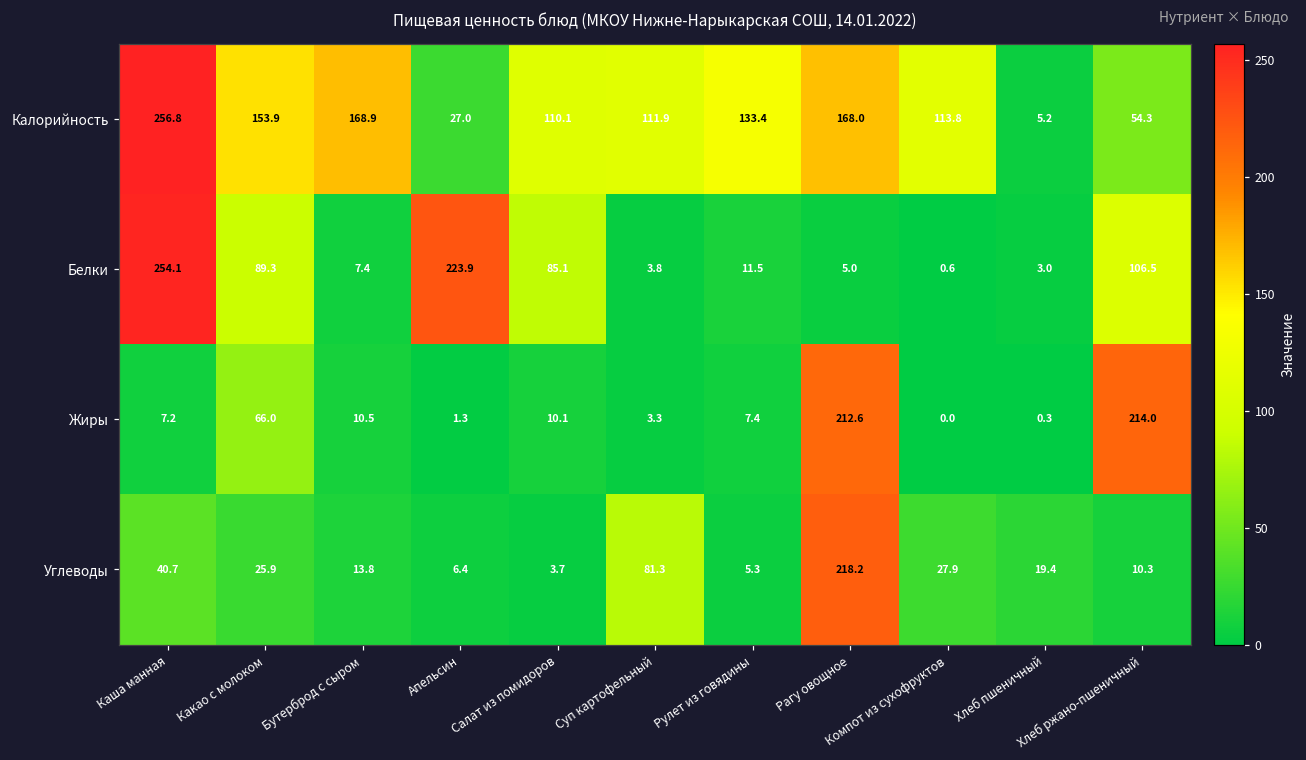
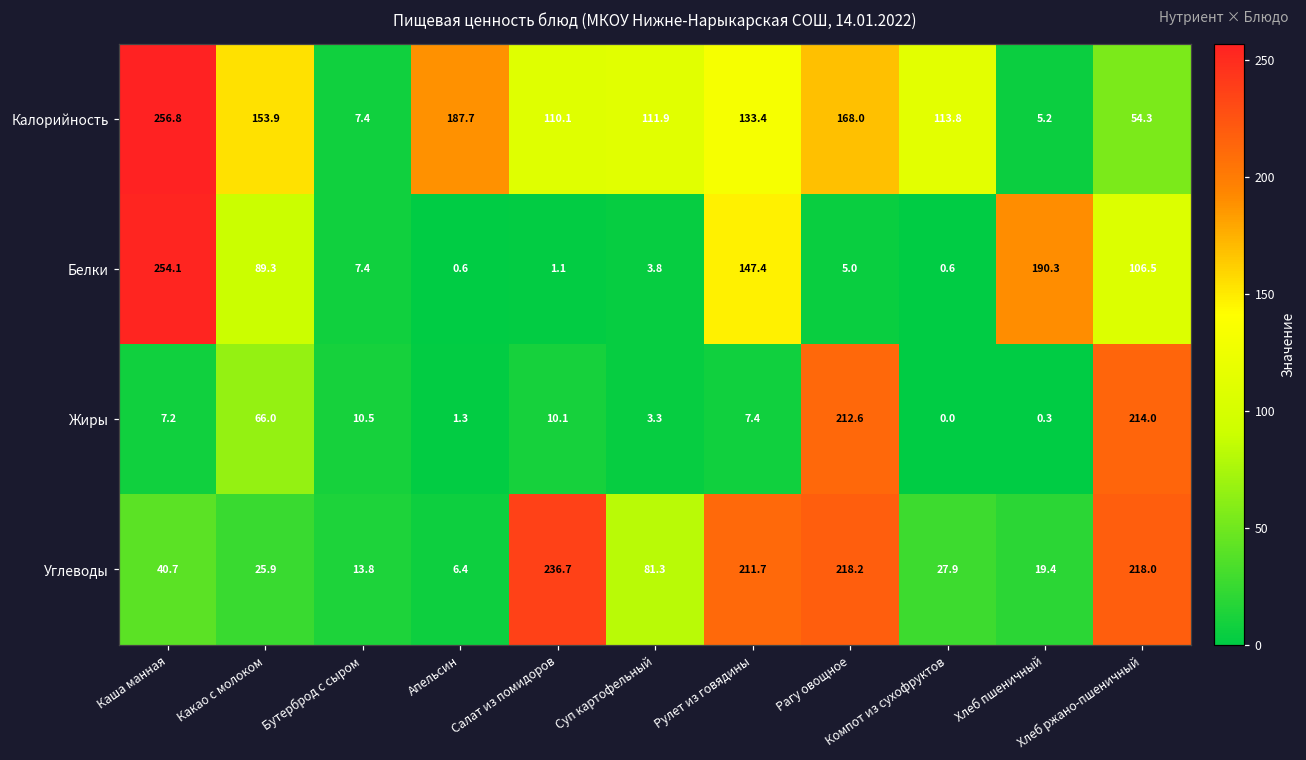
Калорийность, Бутерброд с сыром: 168.9 -> 7.4
Калорийность, Апельсин: 27.0 -> 187.7
Белки, Апельсин: 223.9 -> 0.6
Белки, Салат из помидоров: 85.1 -> 1.1
Белки, Рулет из говядины: 11.5 -> 147.4
Белки, Хлеб пшеничный: 3.0 -> 190.3
Углеводы, Салат из помидоров: 3.7 -> 236.7
Углеводы, Рулет из говядины: 5.3 -> 211.7
Углеводы, Хлеб ржано-пшеничный: 10.3 -> 218.0
